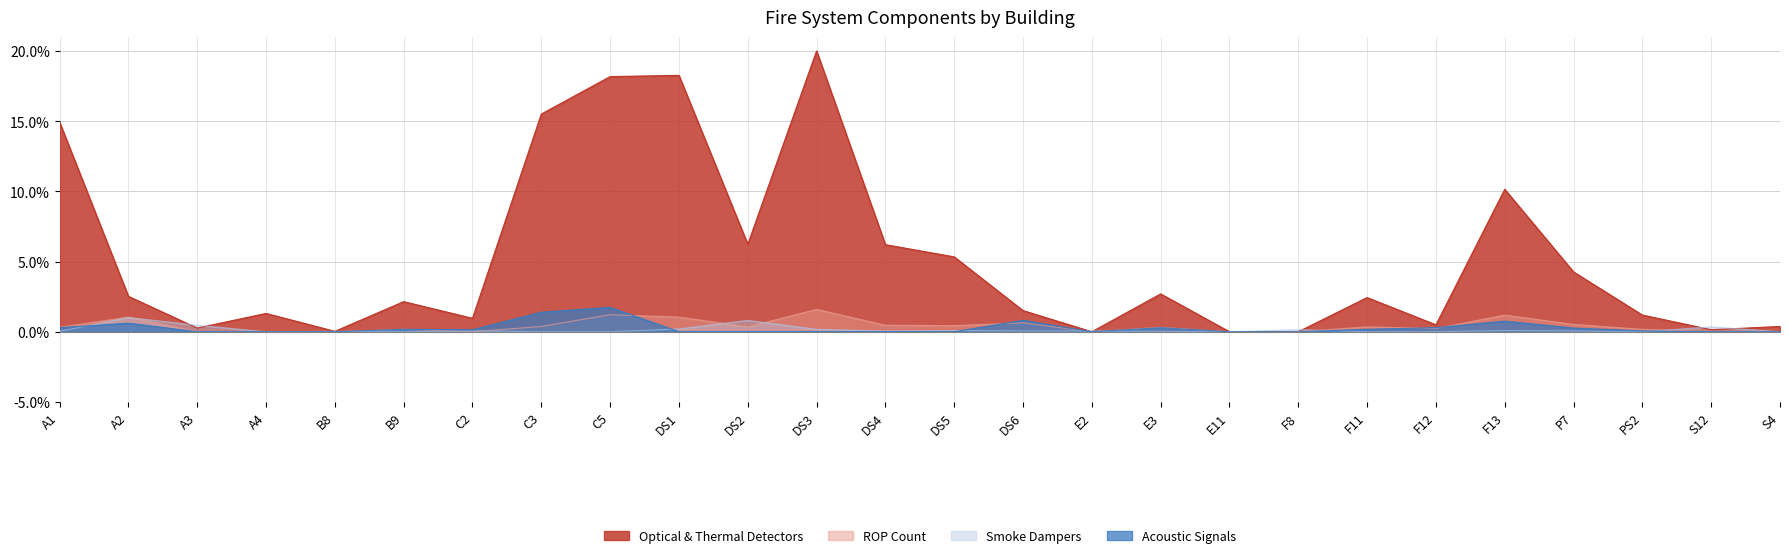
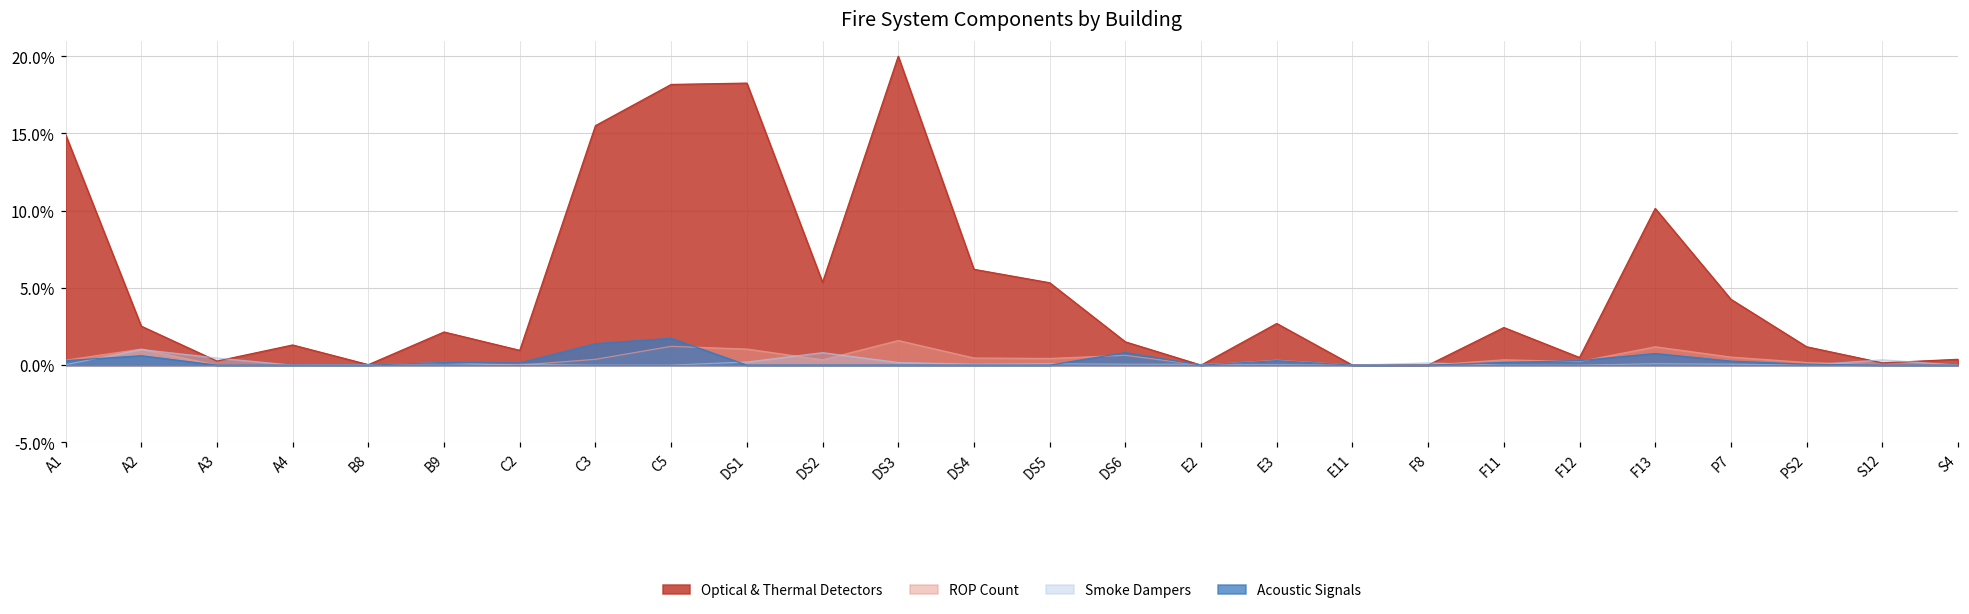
Optical & Thermal Detectors, DS2: 6.2% -> 5.4%
